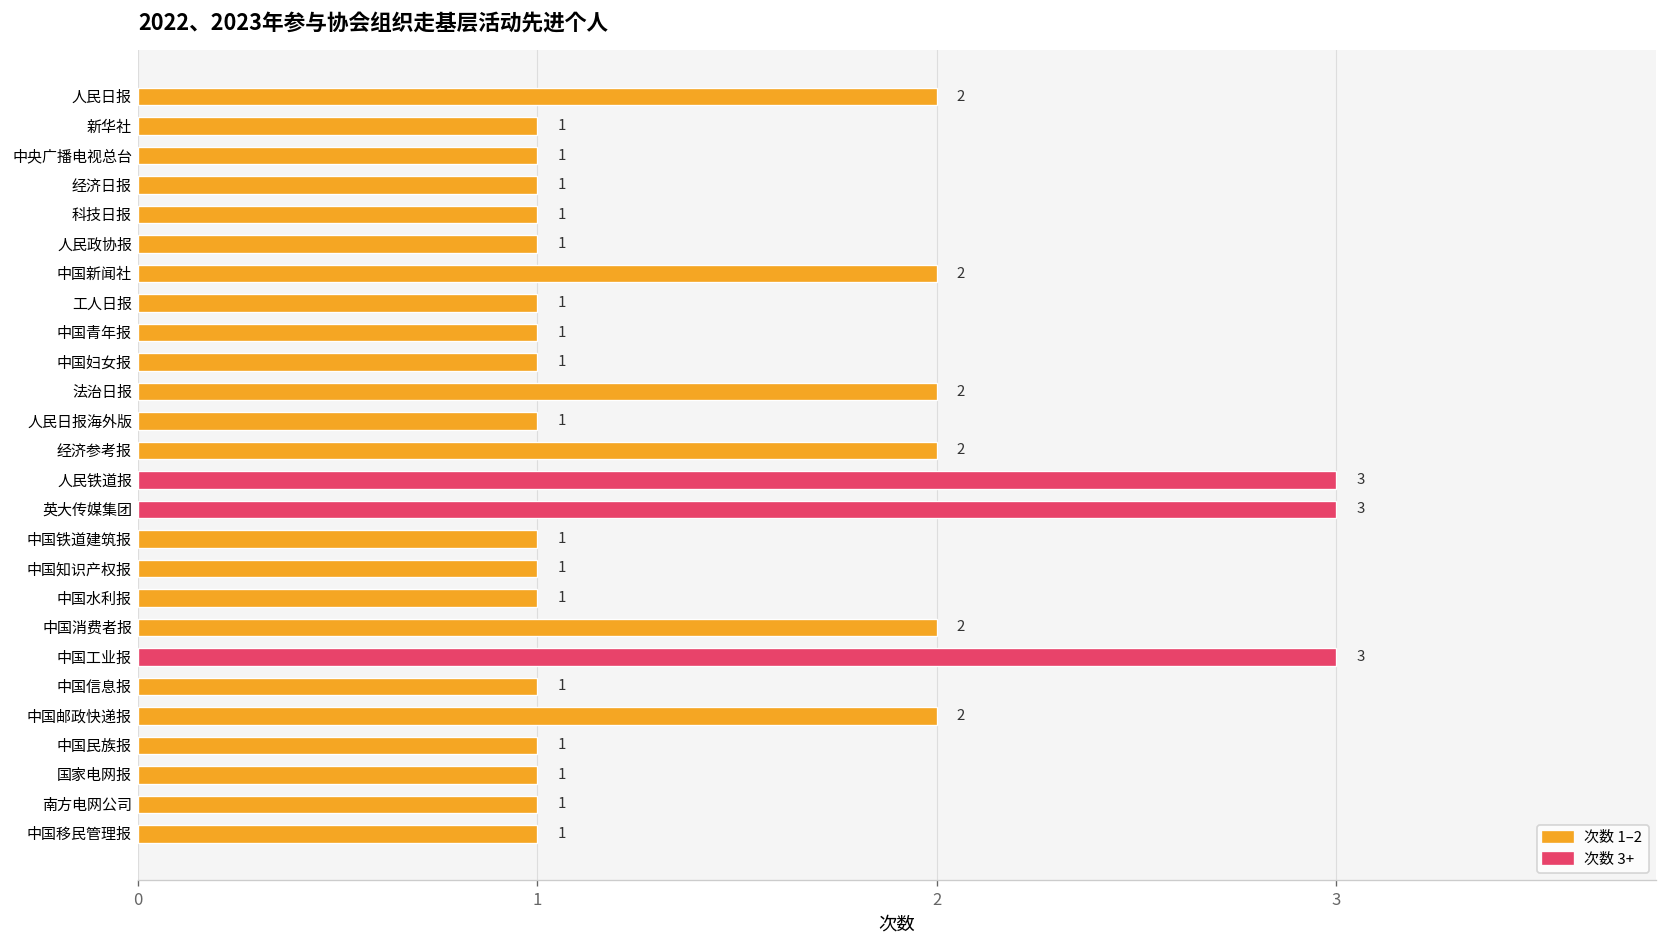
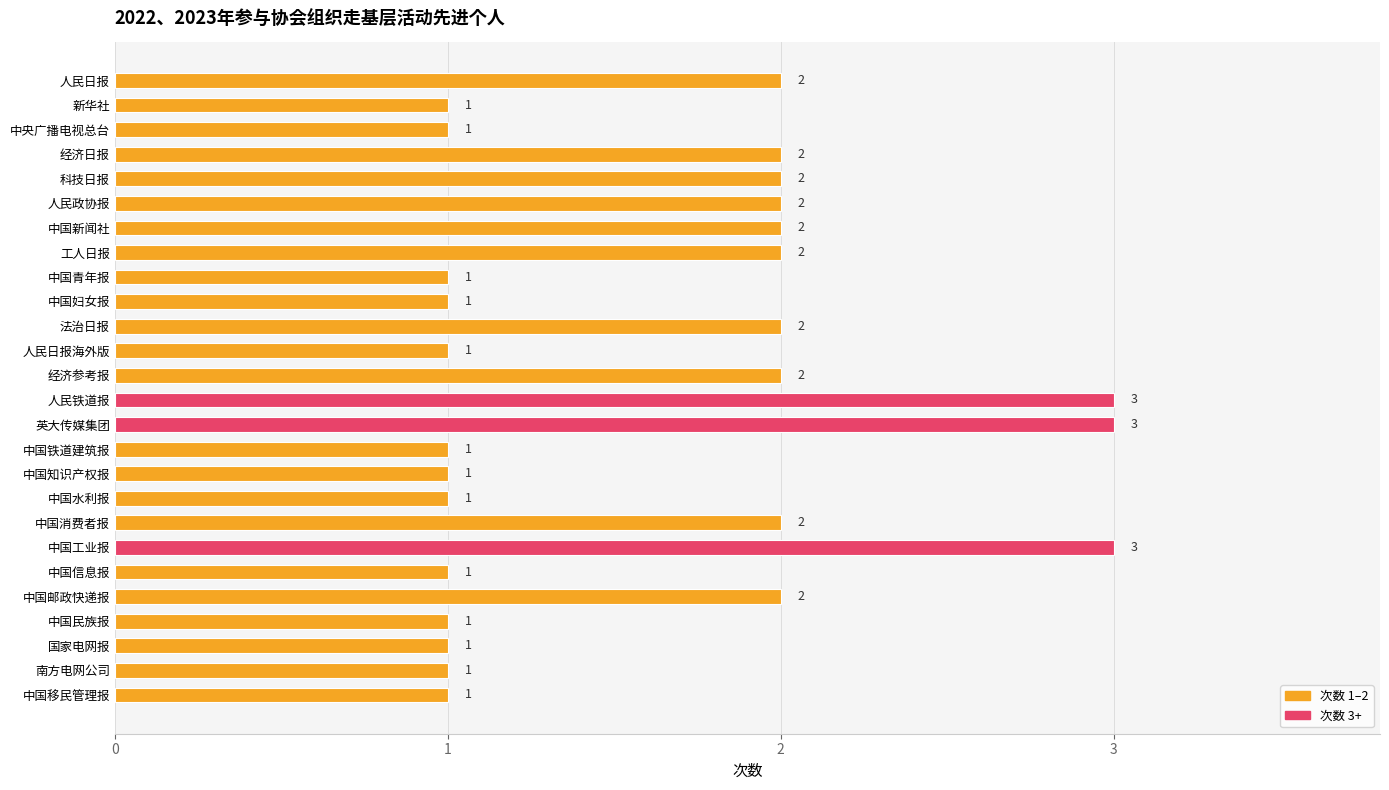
经济日报: 1 -> 2
科技日报: 1 -> 2
人民政协报: 1 -> 2
工人日报: 1 -> 2
